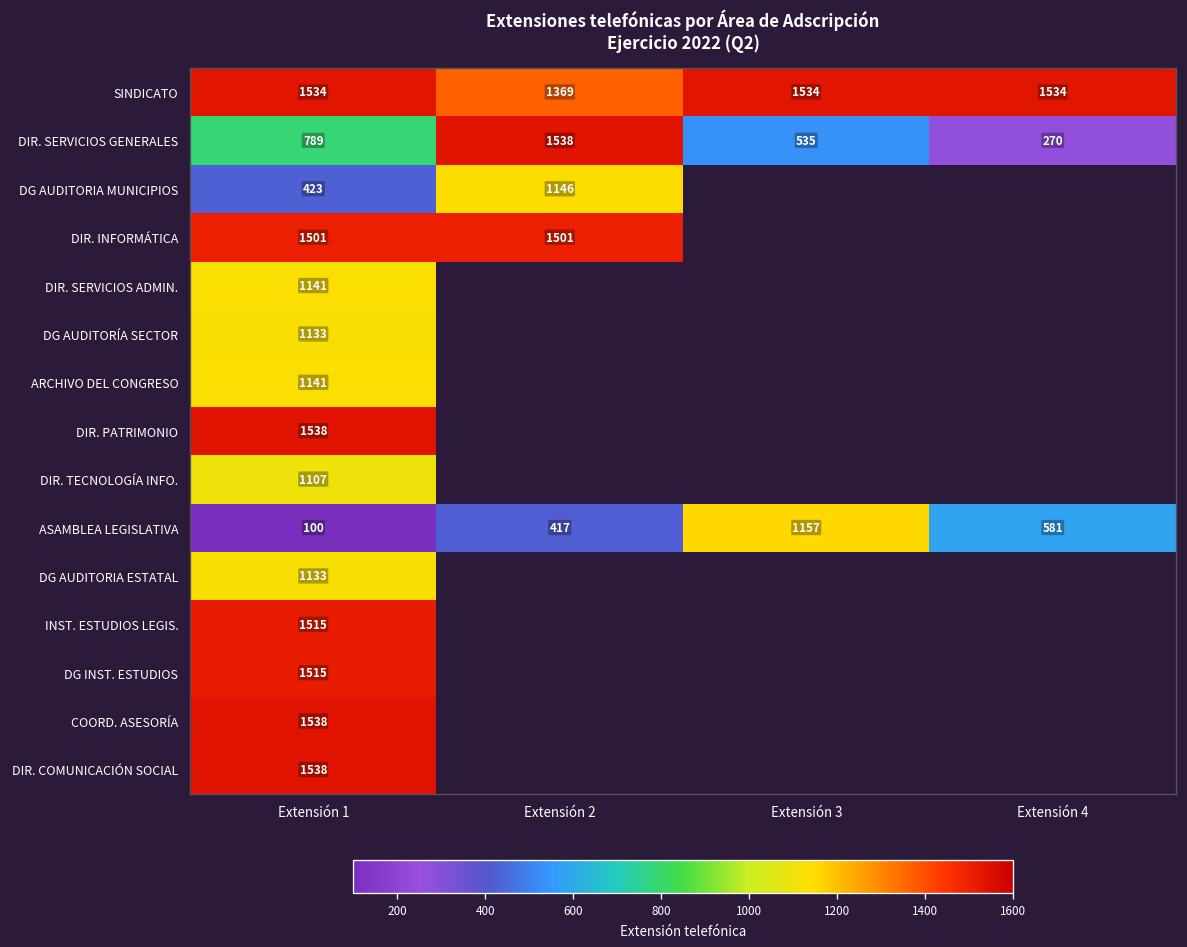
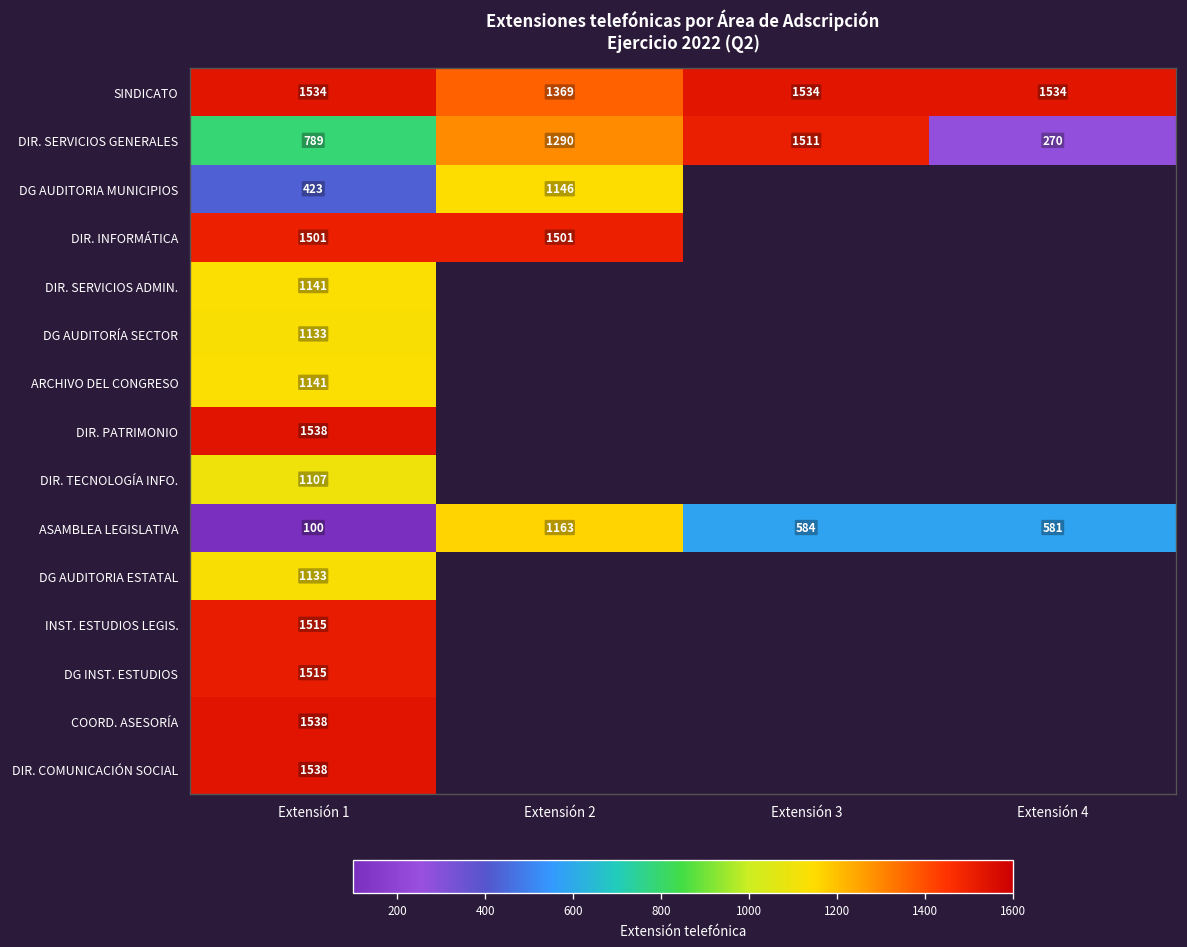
DIR. SERVICIOS GENERALES, Extensión 2: 1538 -> 1290
DIR. SERVICIOS GENERALES, Extensión 3: 535 -> 1511
ASAMBLEA LEGISLATIVA, Extensión 2: 417 -> 1163
ASAMBLEA LEGISLATIVA, Extensión 3: 1157 -> 584
